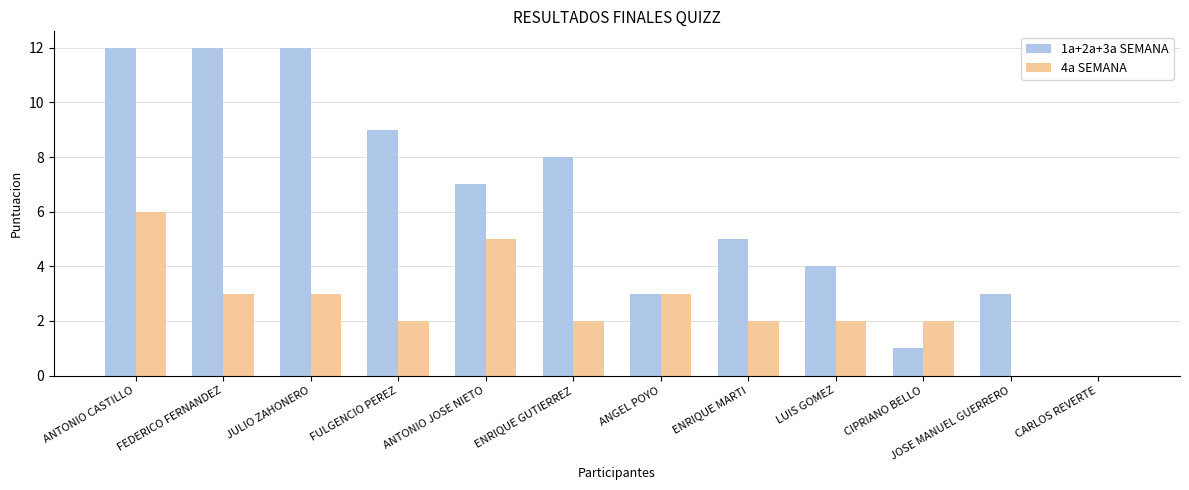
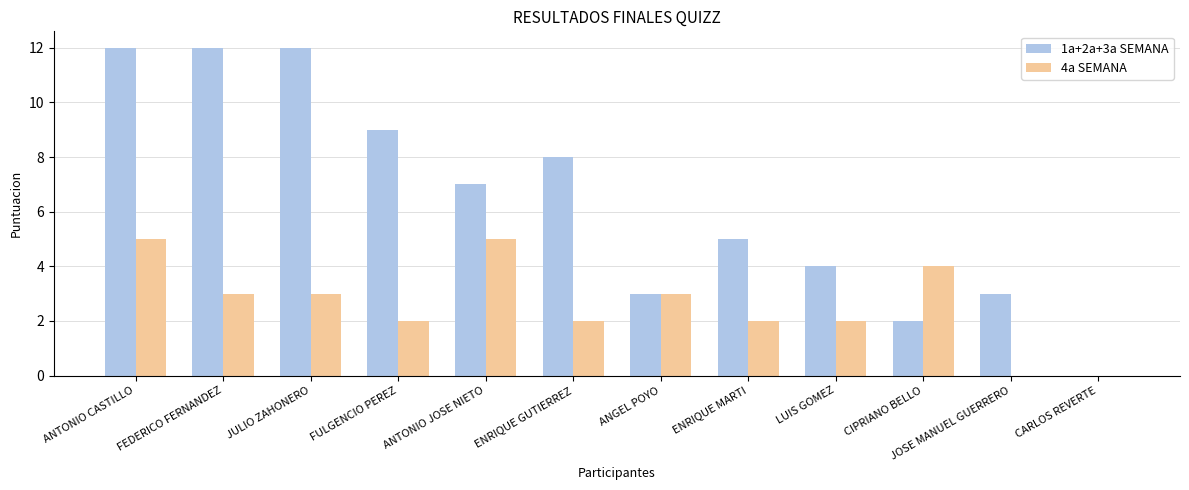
4a SEMANA, ANTONIO CASTILLO: 6 -> 5
1a+2a+3a SEMANA, CIPRIANO BELLO: 1 -> 2
4a SEMANA, CIPRIANO BELLO: 2 -> 4
